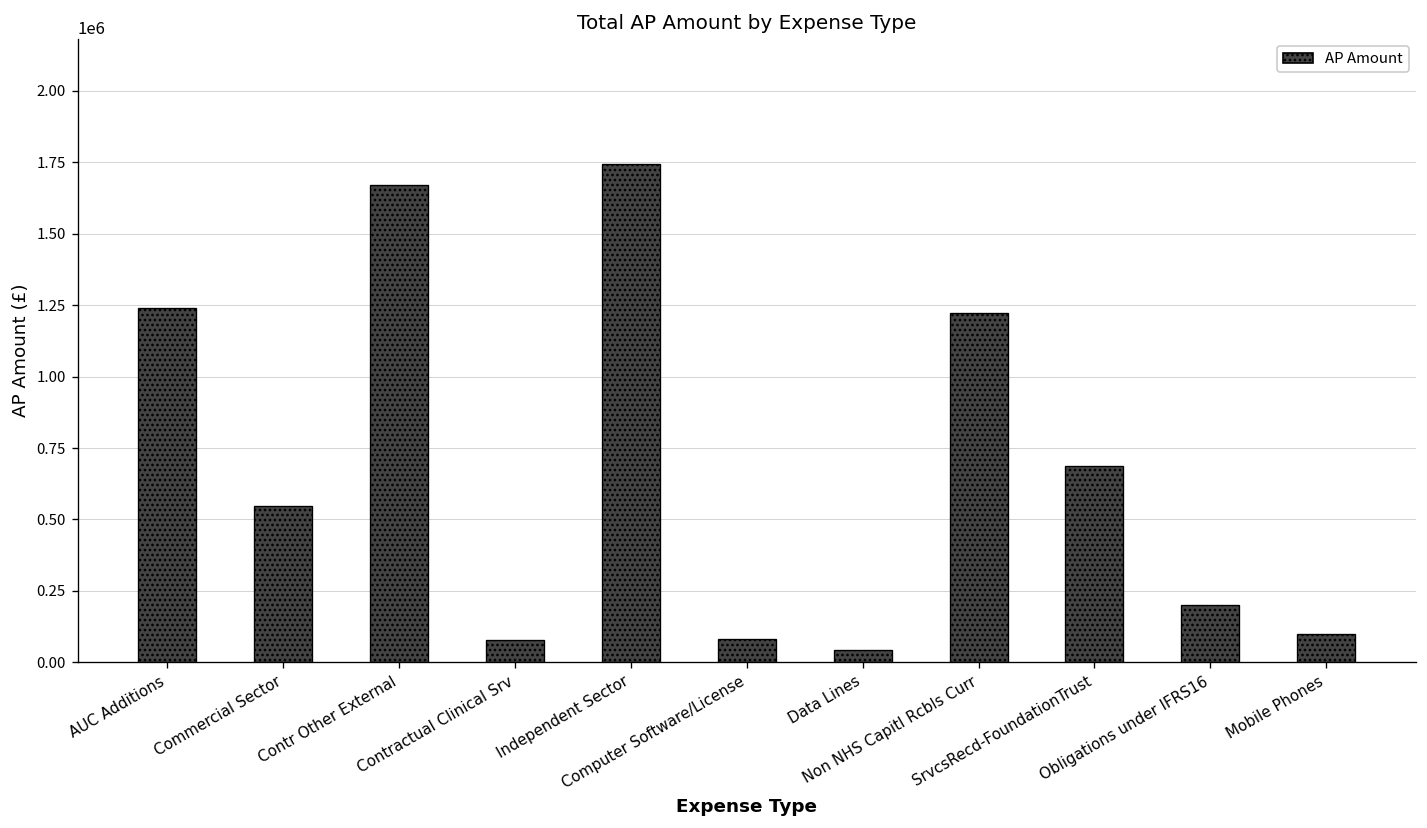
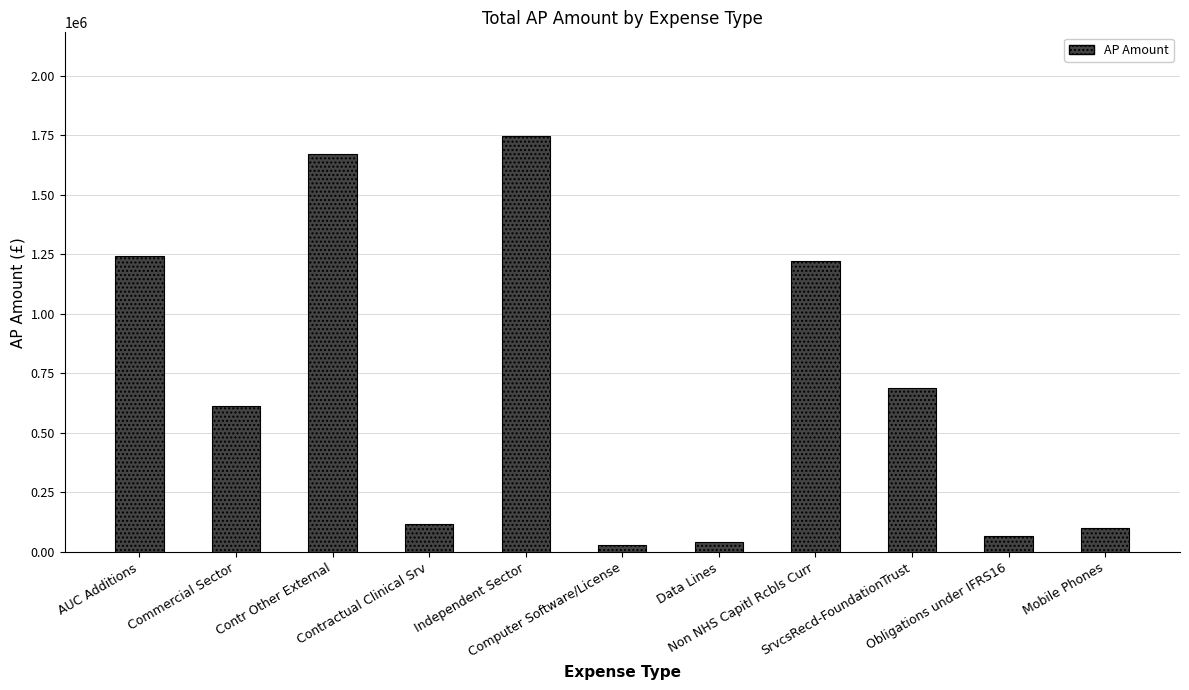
Commercial Sector: 550000 -> 610000
Contractual Clinical Srv: 80000 -> 120000
Computer Software/License: 80000 -> 30000
Obligations under IFRS16: 200000 -> 70000
